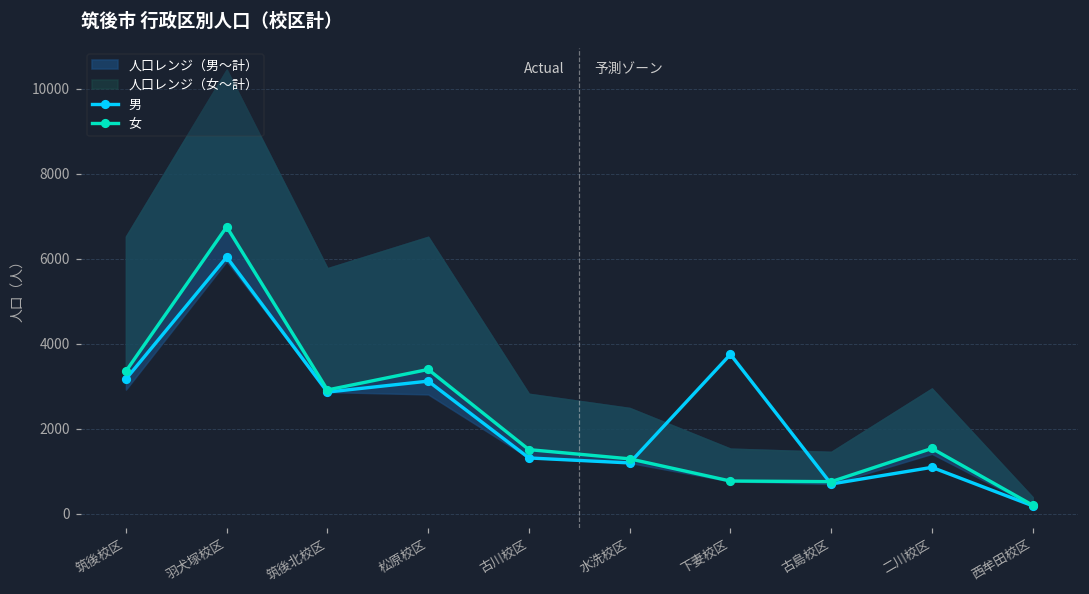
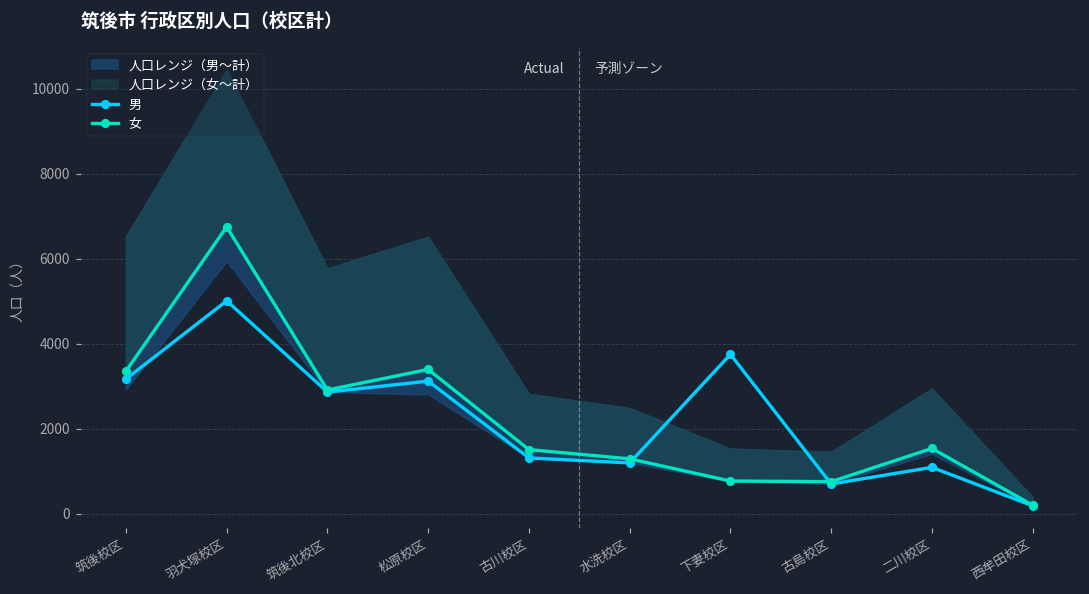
男, 羽犬塚校区: 6000 -> 5000
